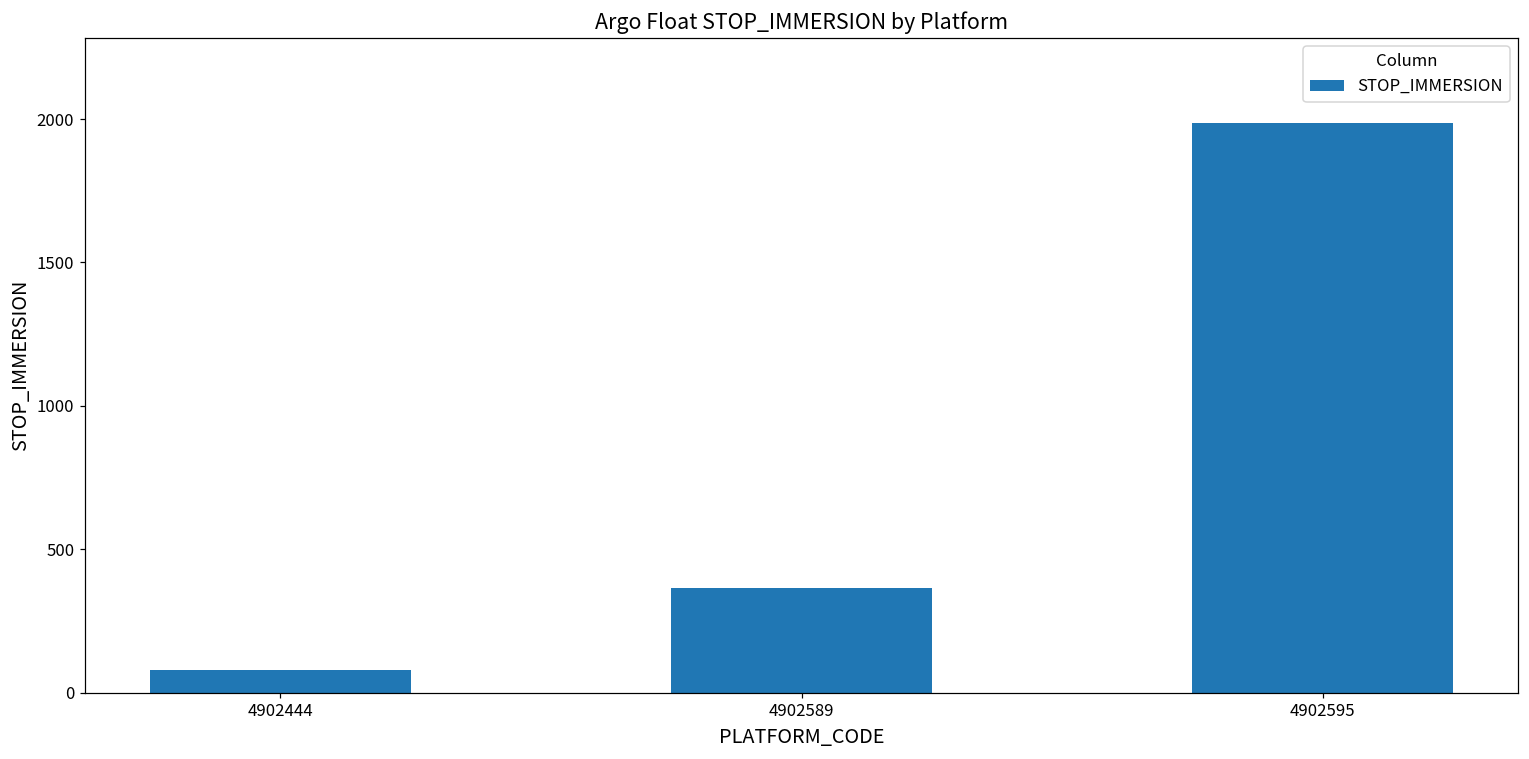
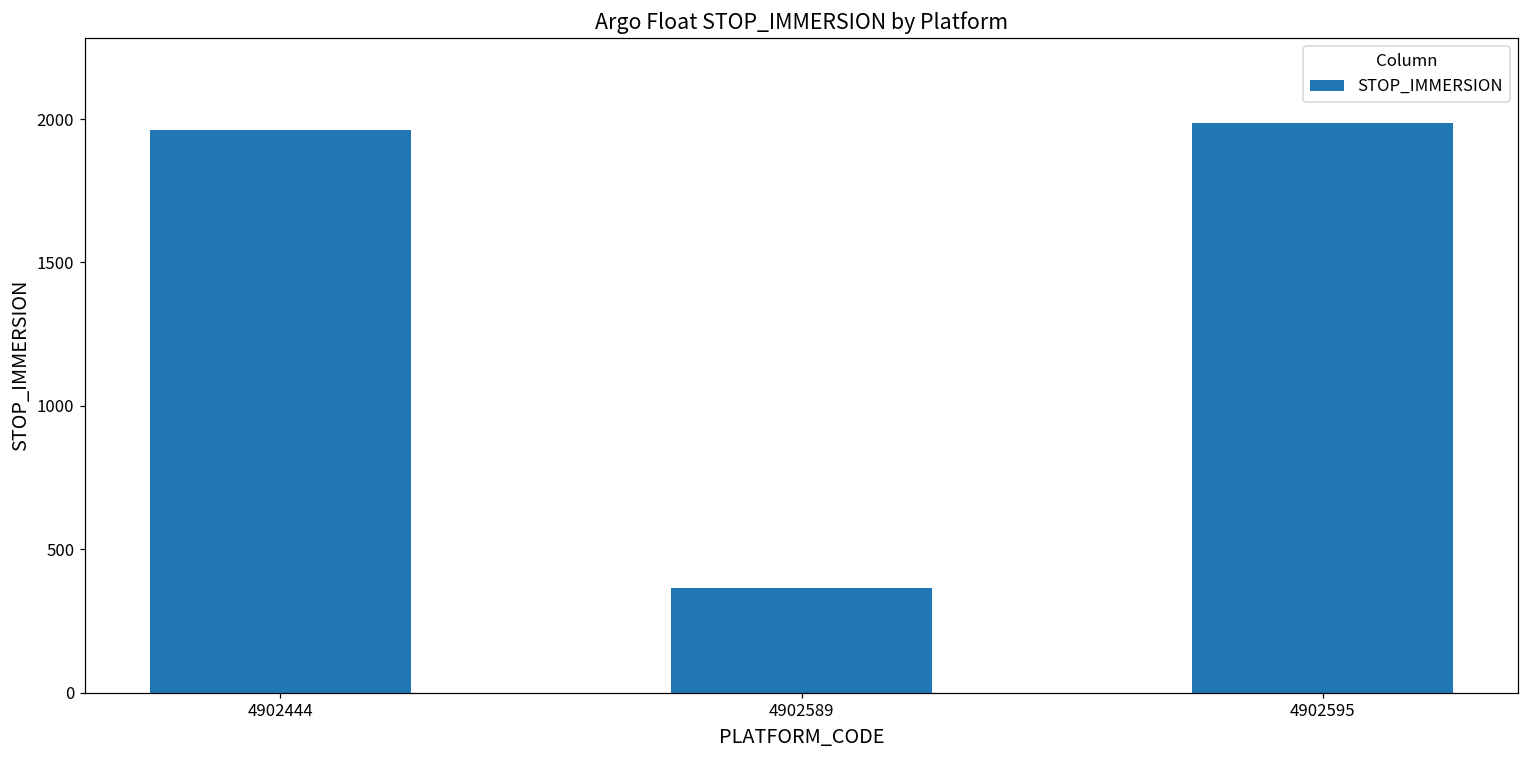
4902444: 80 -> 1960
